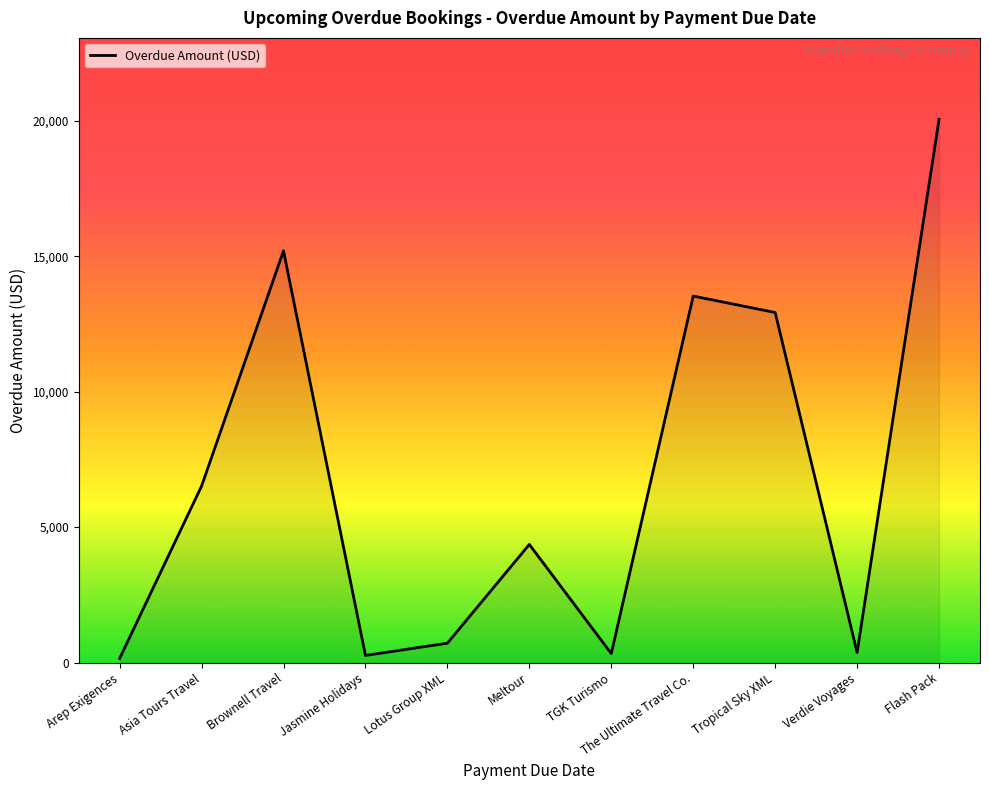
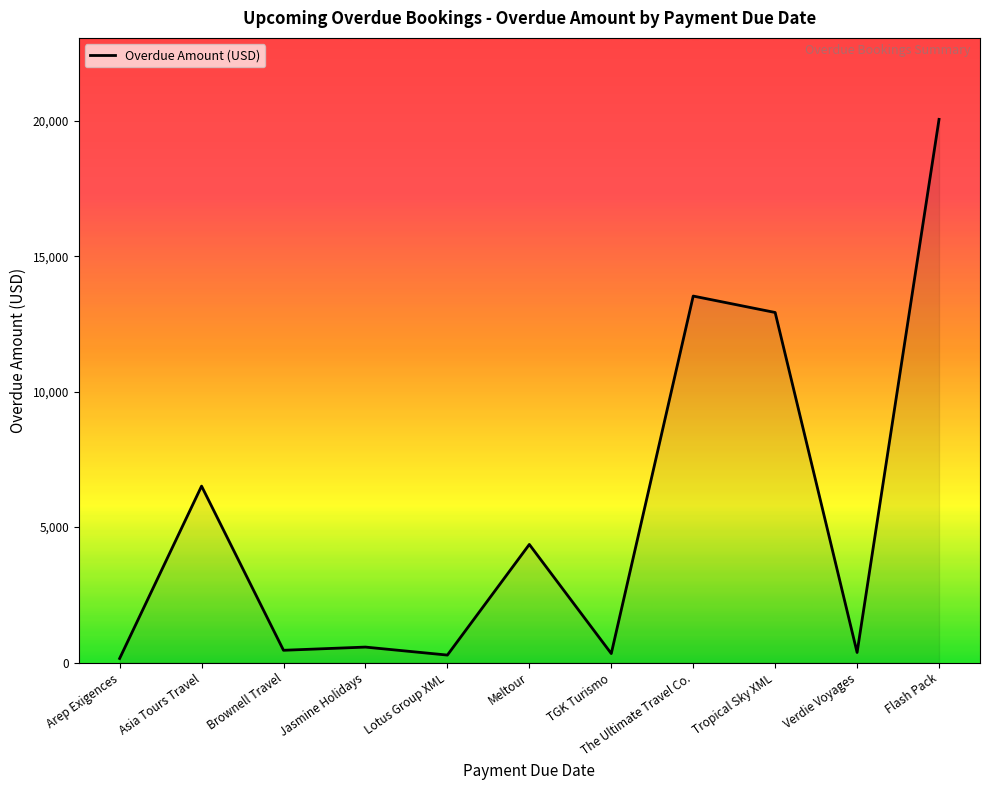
Brownell Travel: 15,200 -> 500
Jasmine Holidays: 300 -> 600
Lotus Group XML: 700 -> 300
